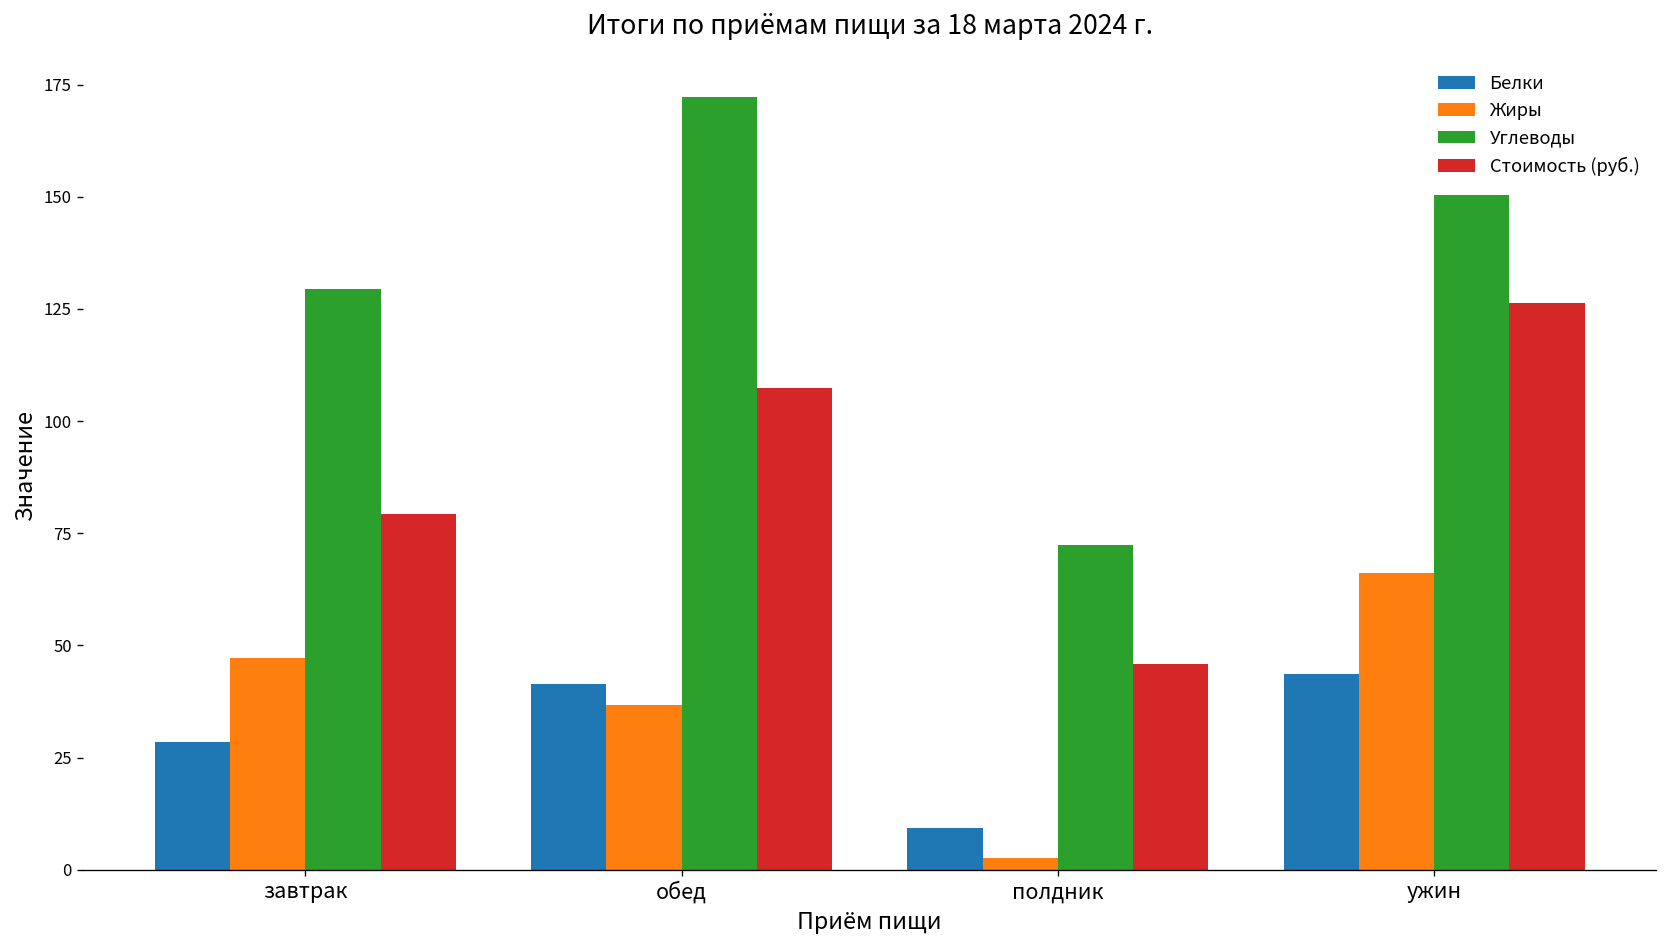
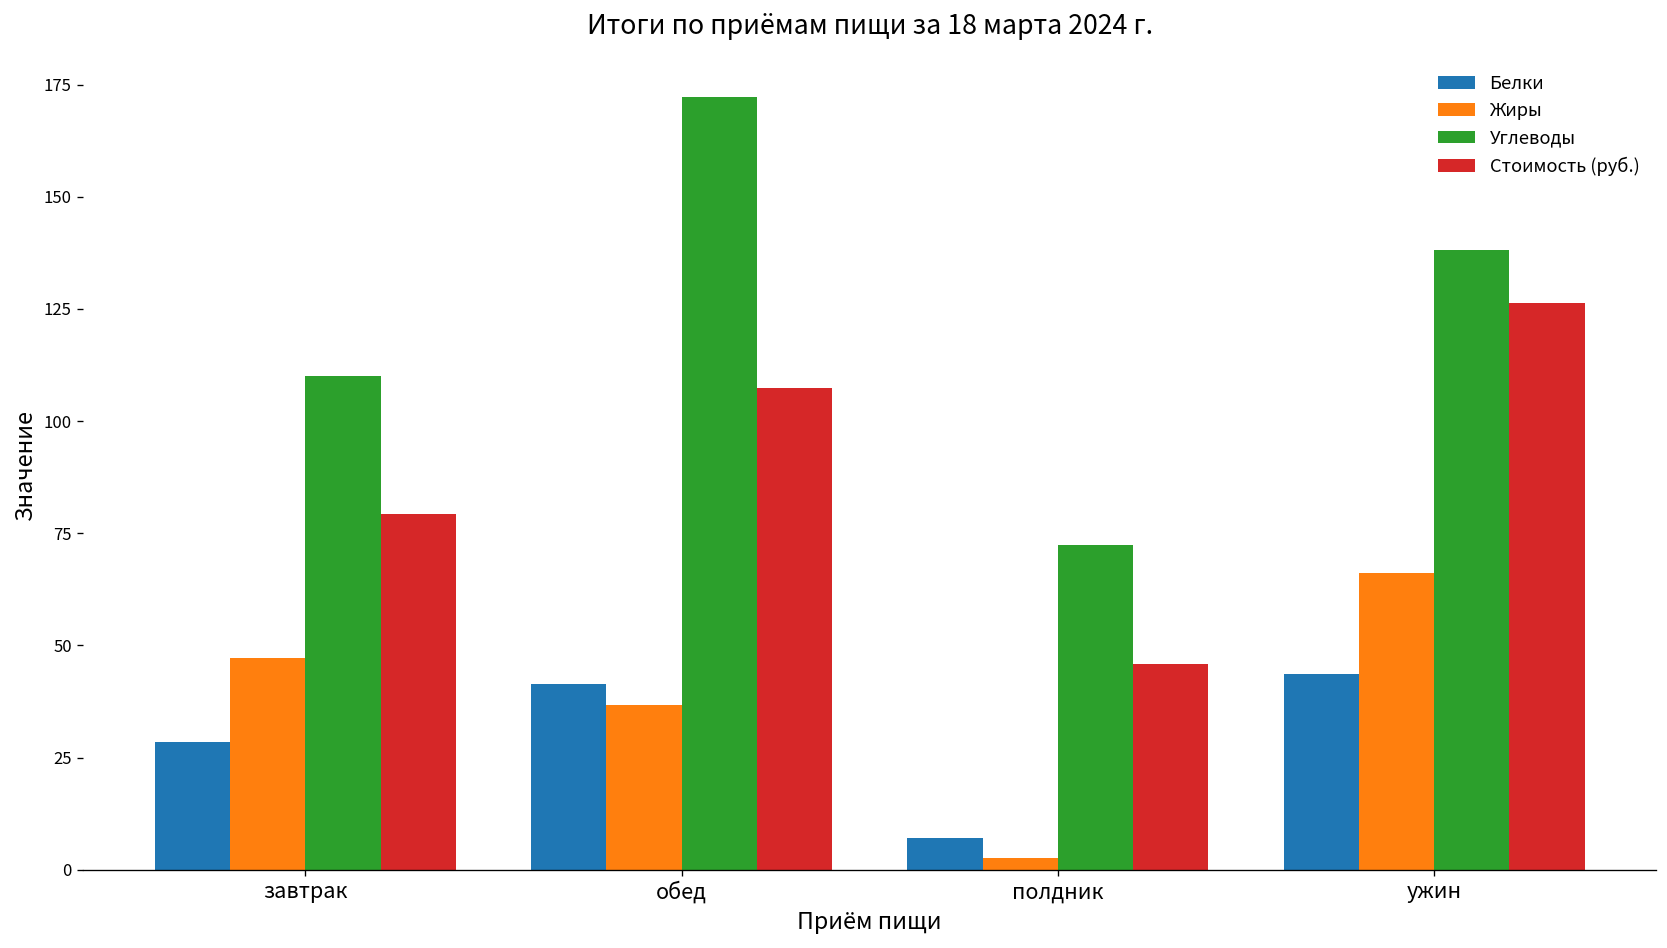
Углеводы, завтрак: 129 -> 110
Белки, полдник: 9 -> 7
Углеводы, ужин: 150 -> 138
